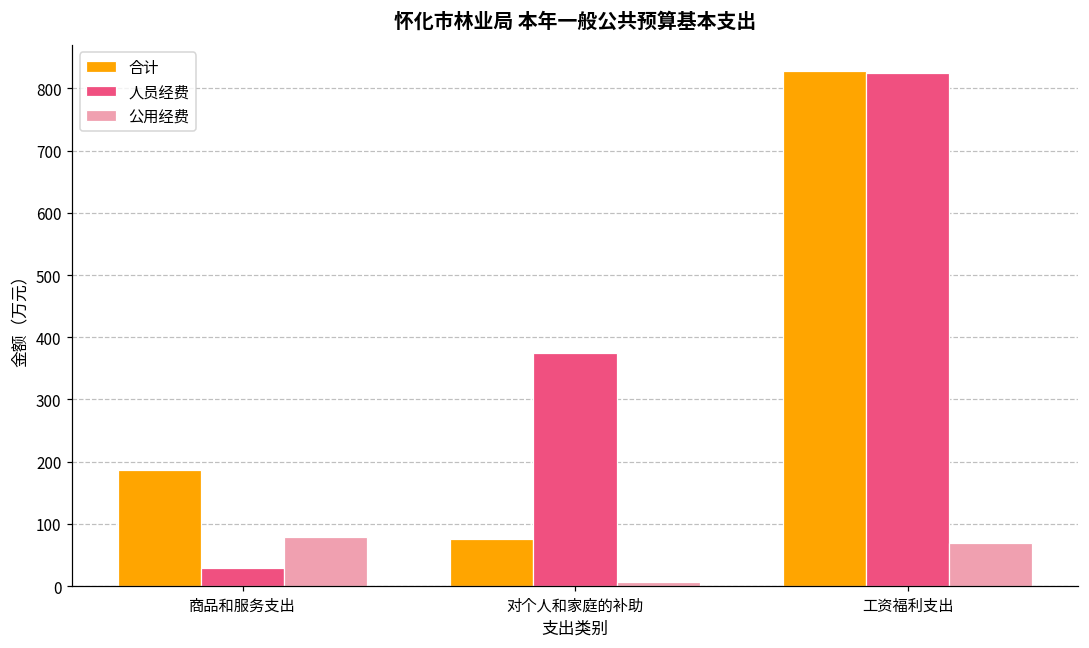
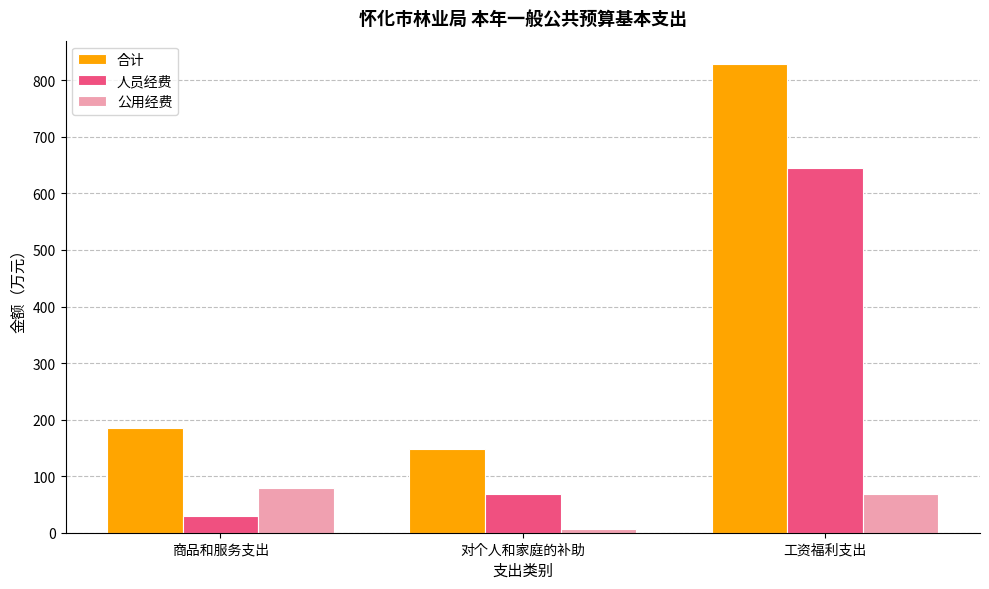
合计, 对个人和家庭的补助: 80 -> 150
人员经费, 对个人和家庭的补助: 370 -> 70
人员经费, 工资福利支出: 820 -> 650
